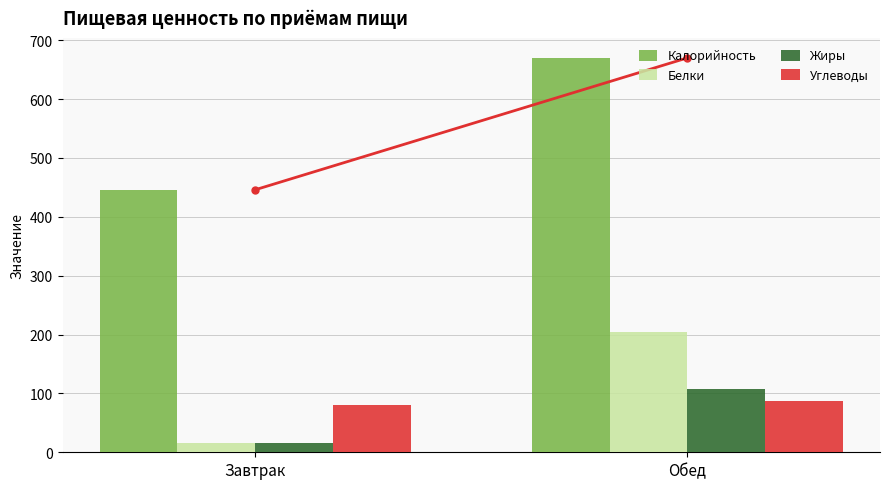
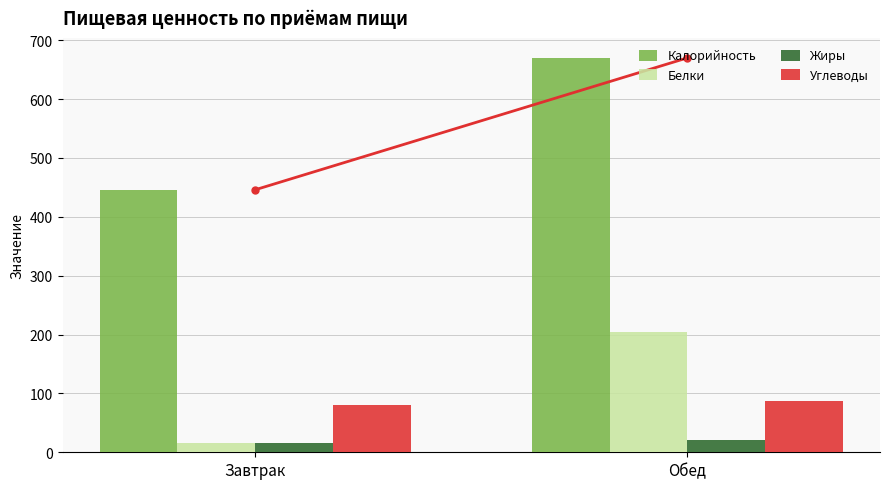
Жиры, Обед: 110 -> 20
